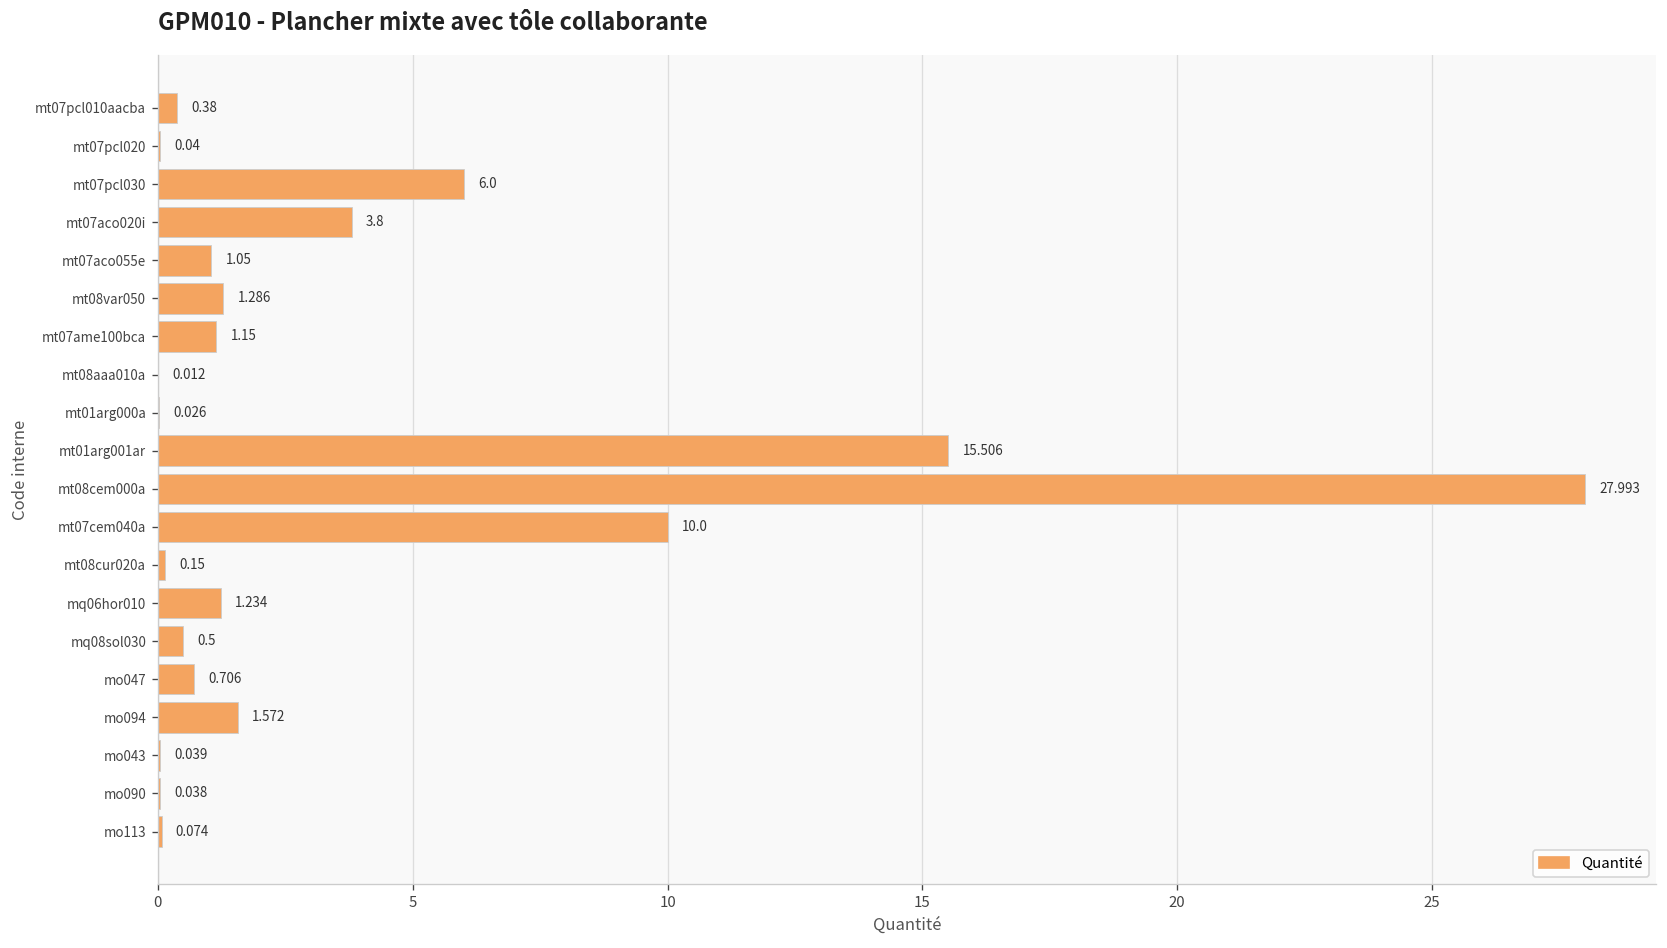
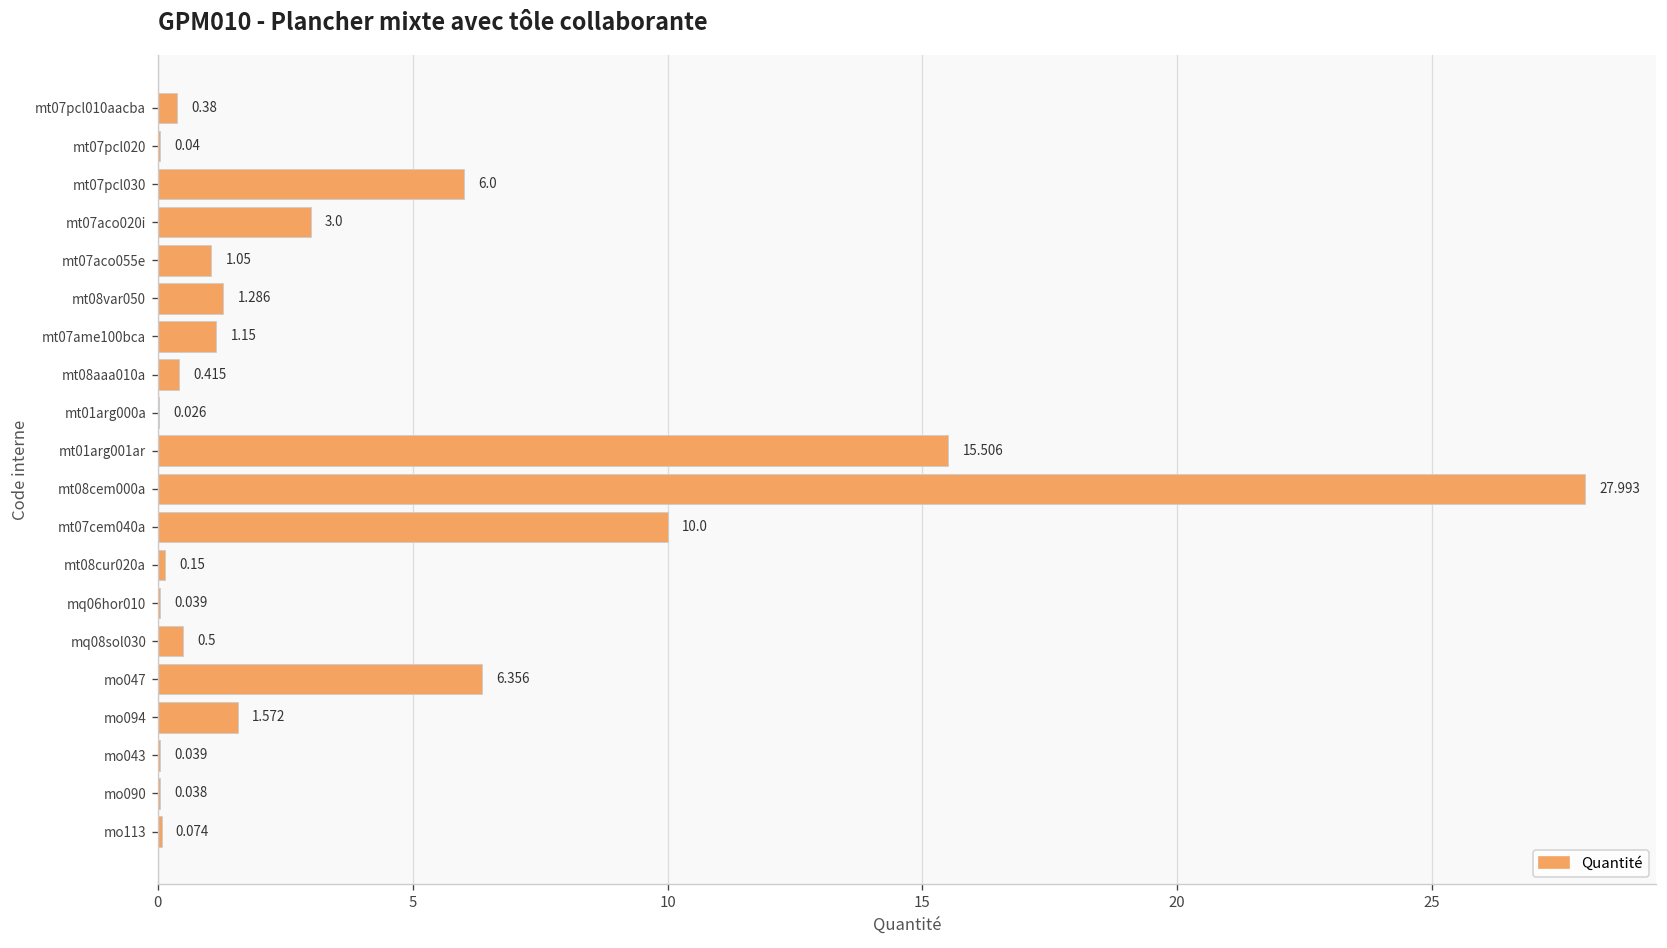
mt07aco020i: 3.8 -> 3.0
mt08aaa010a: 0.012 -> 0.415
mq06hor010: 1.234 -> 0.039
mo047: 0.706 -> 6.356
